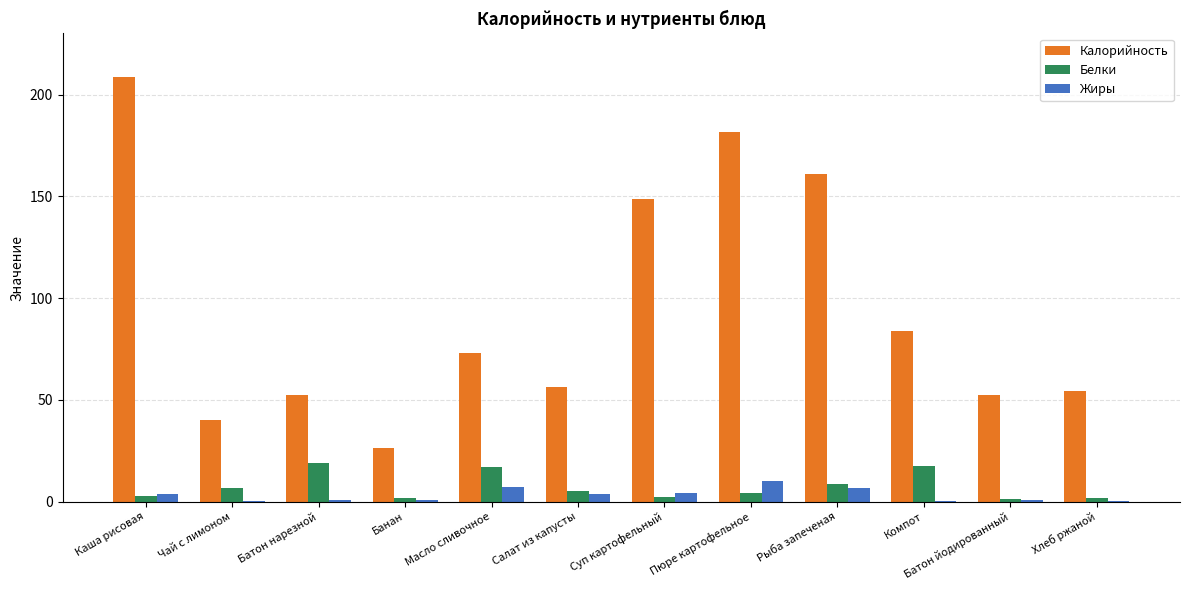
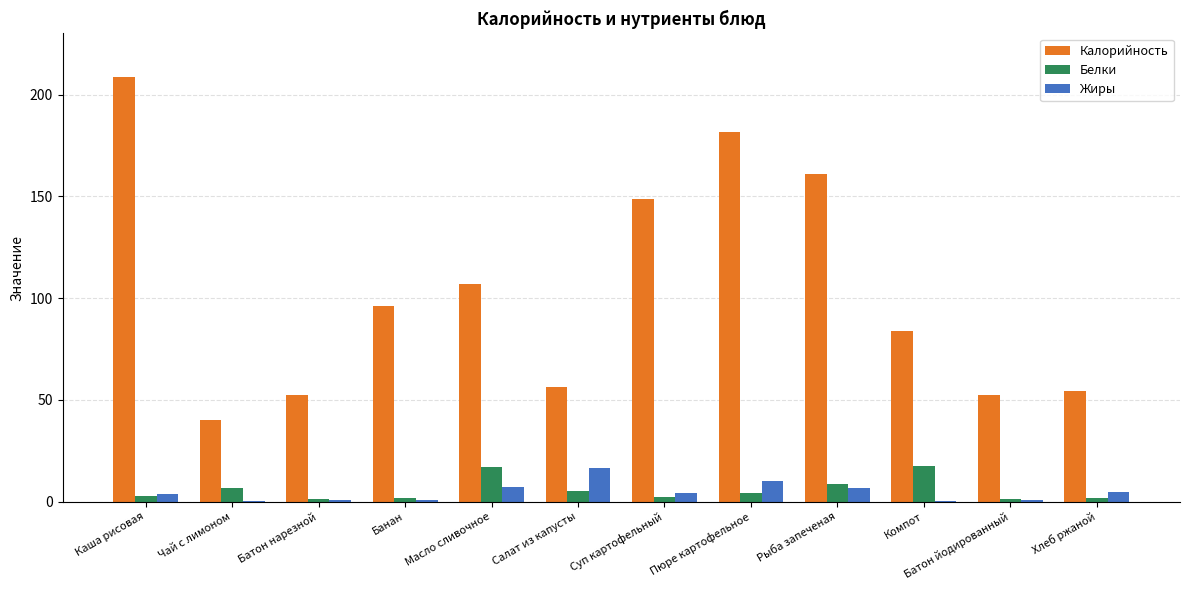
Белки, Батон нарезной: 19 -> 2
Калорийность, Банан: 26 -> 96
Калорийность, Масло сливочное: 73 -> 107
Жиры, Салат из капусты: 4 -> 17
Жиры, Хлеб ржаной: 0 -> 5
